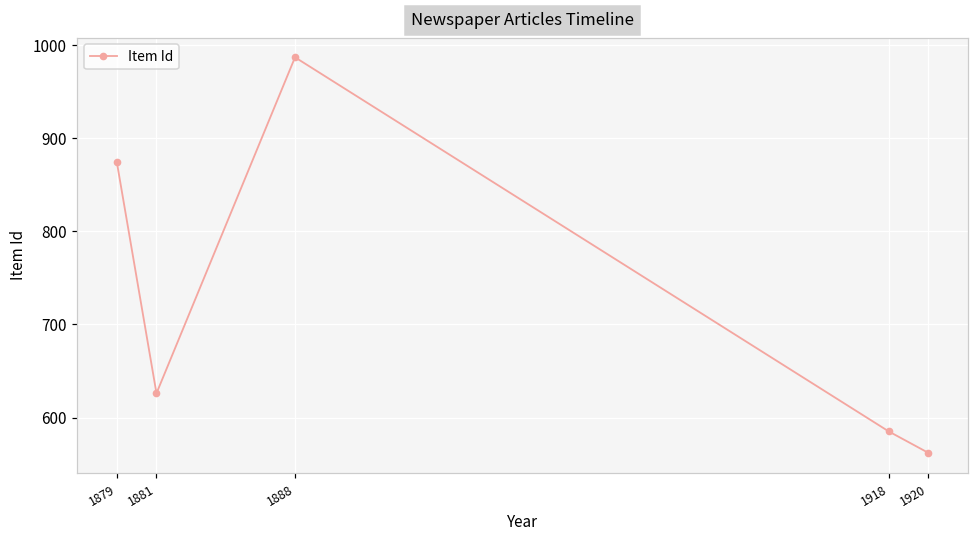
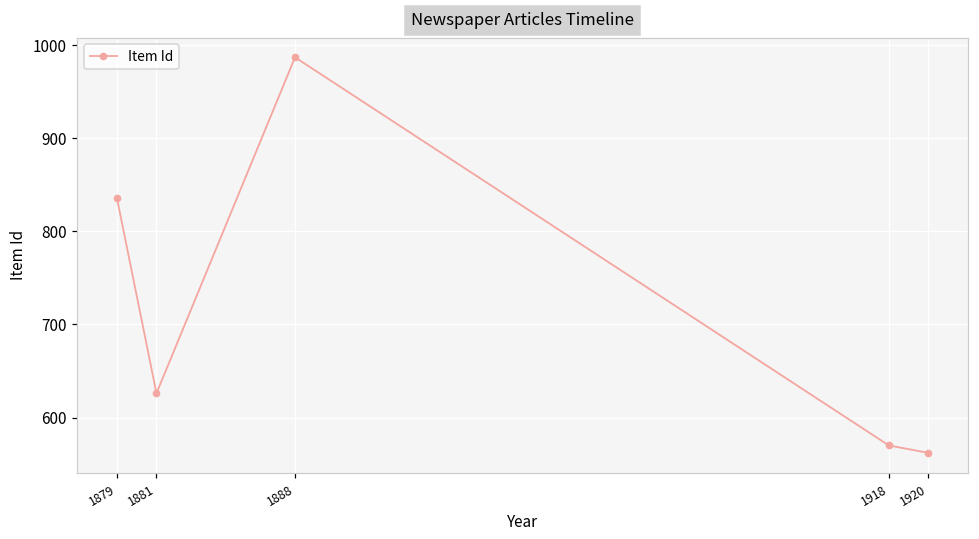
1879: 870 -> 840
1918: 590 -> 570
